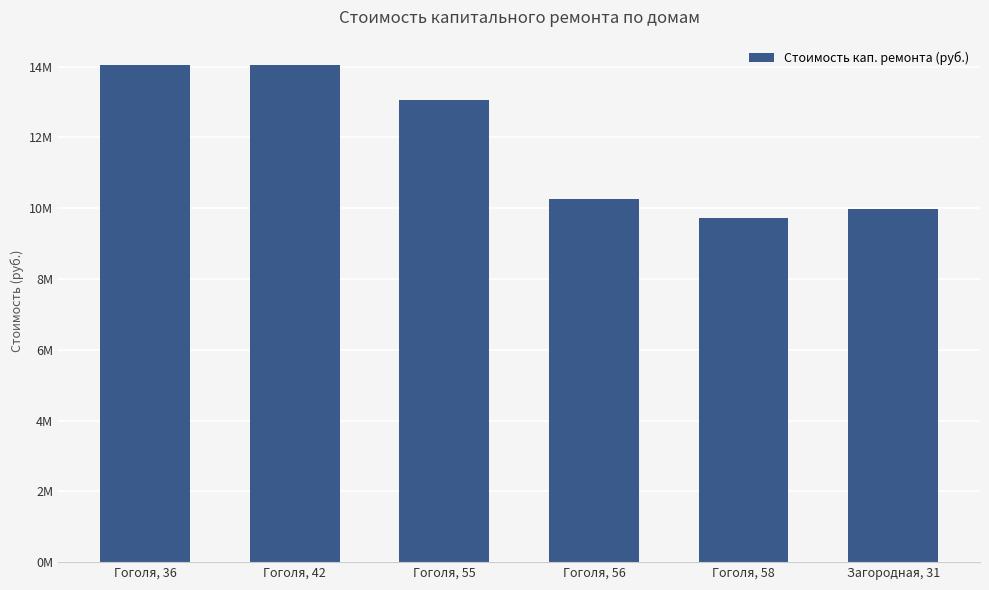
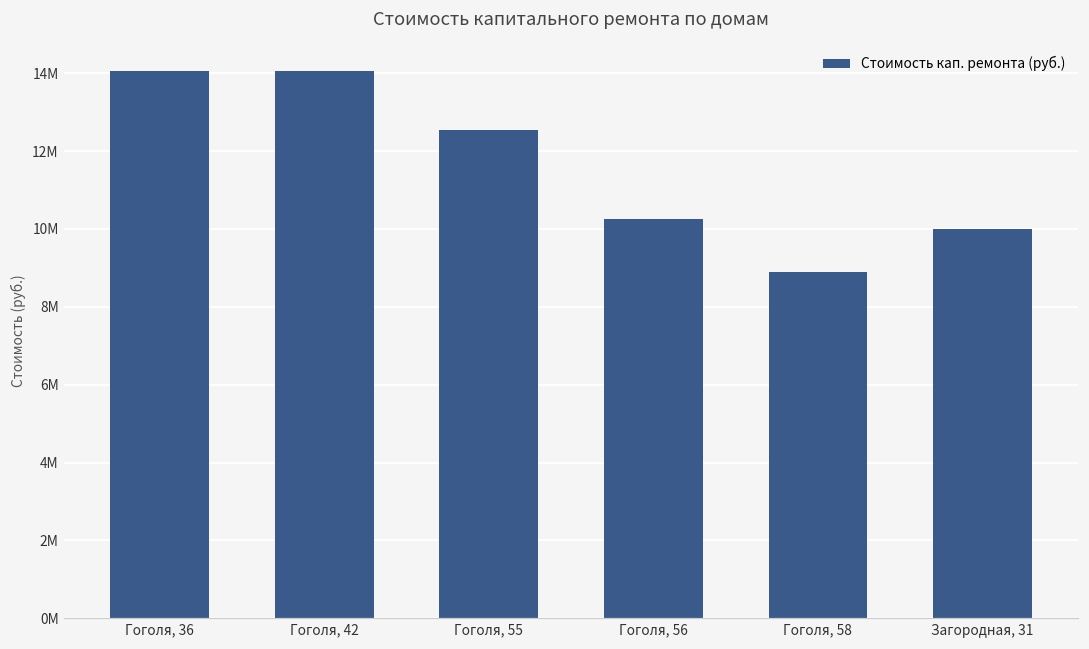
Гоголя, 55: 13100000 -> 12600000
Гоголя, 58: 9700000 -> 8900000
